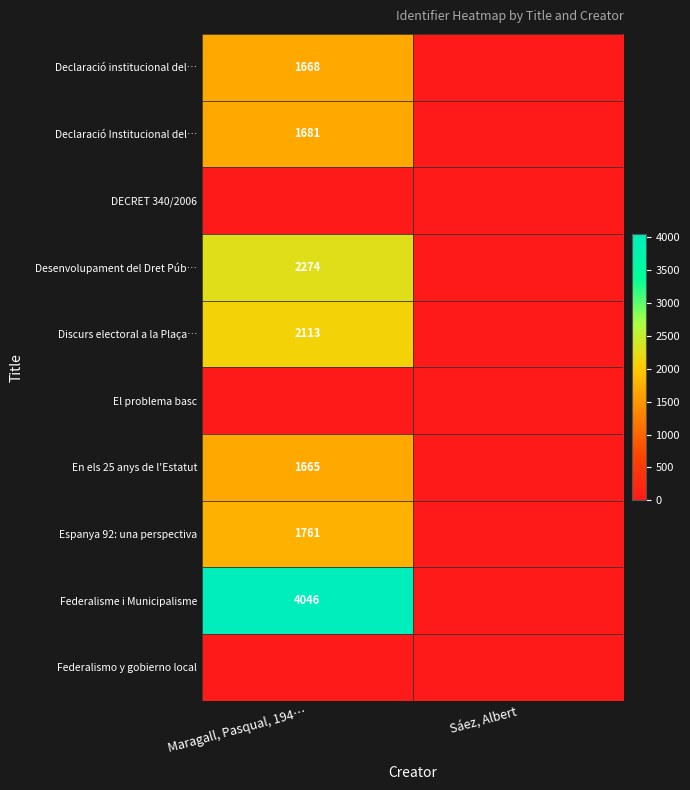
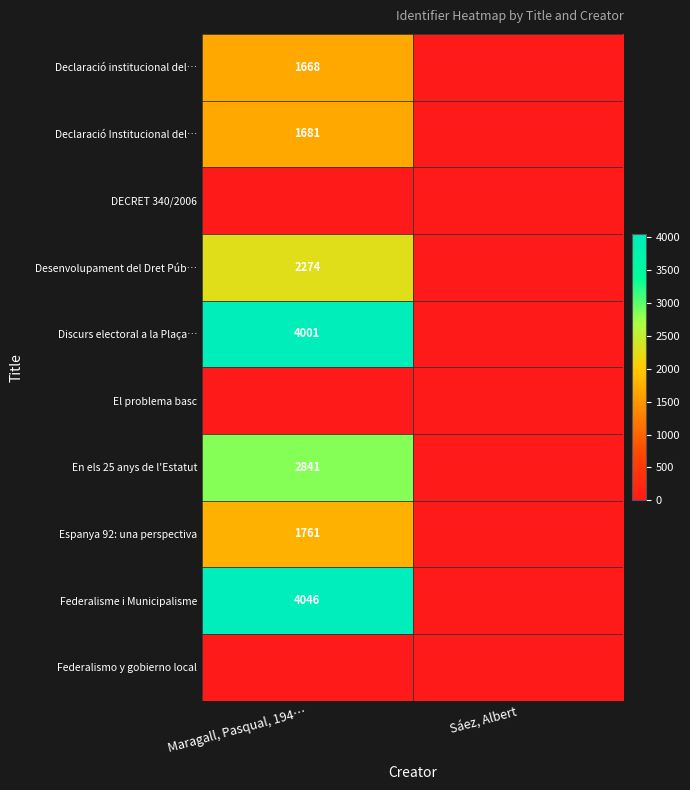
Discurs electoral a la Plaça…, Maragall, Pasqual, 194…: 2113 -> 4001
En els 25 anys de l'Estatut, Maragall, Pasqual, 194…: 1665 -> 2841
